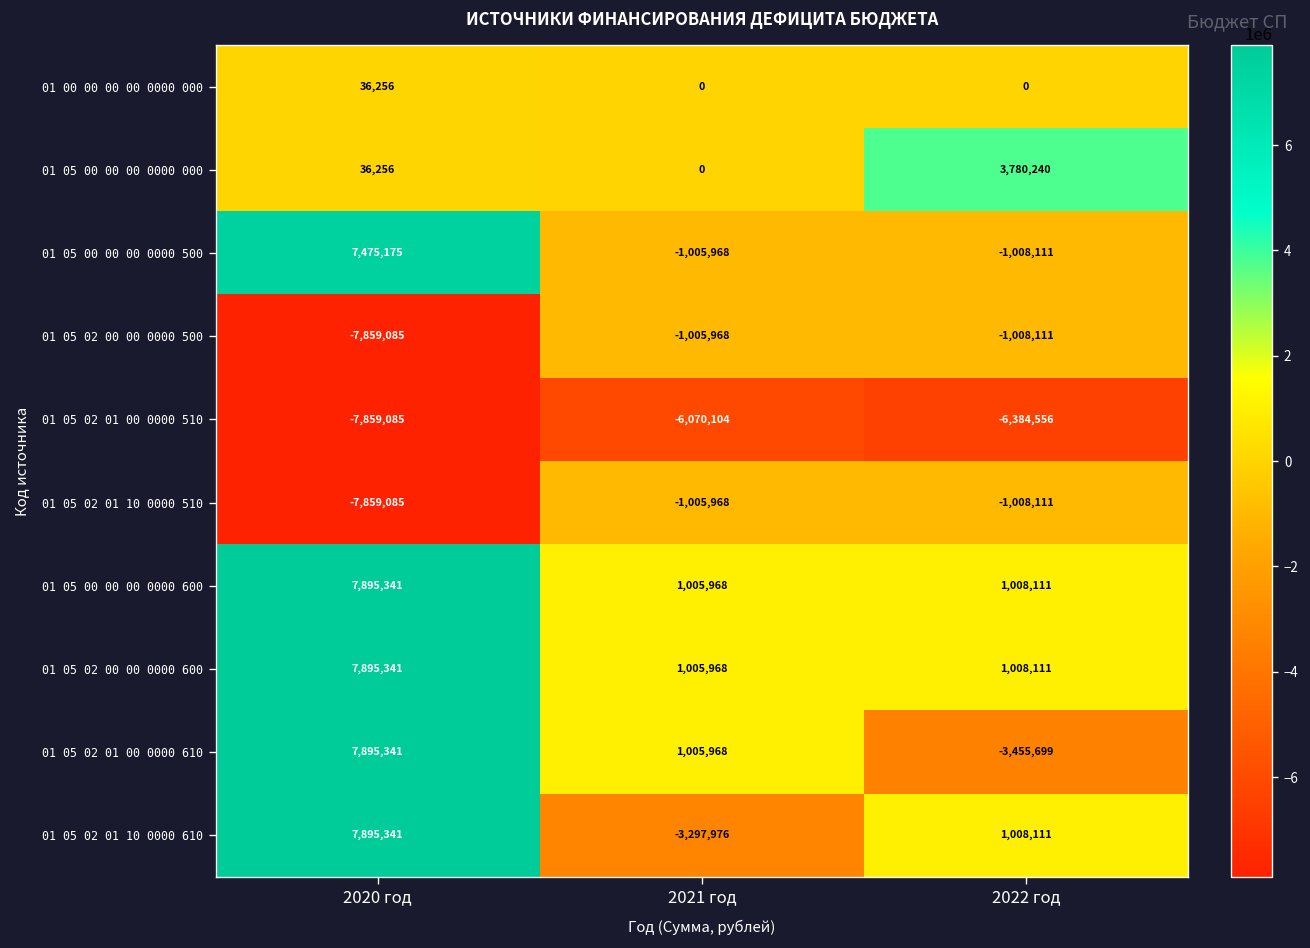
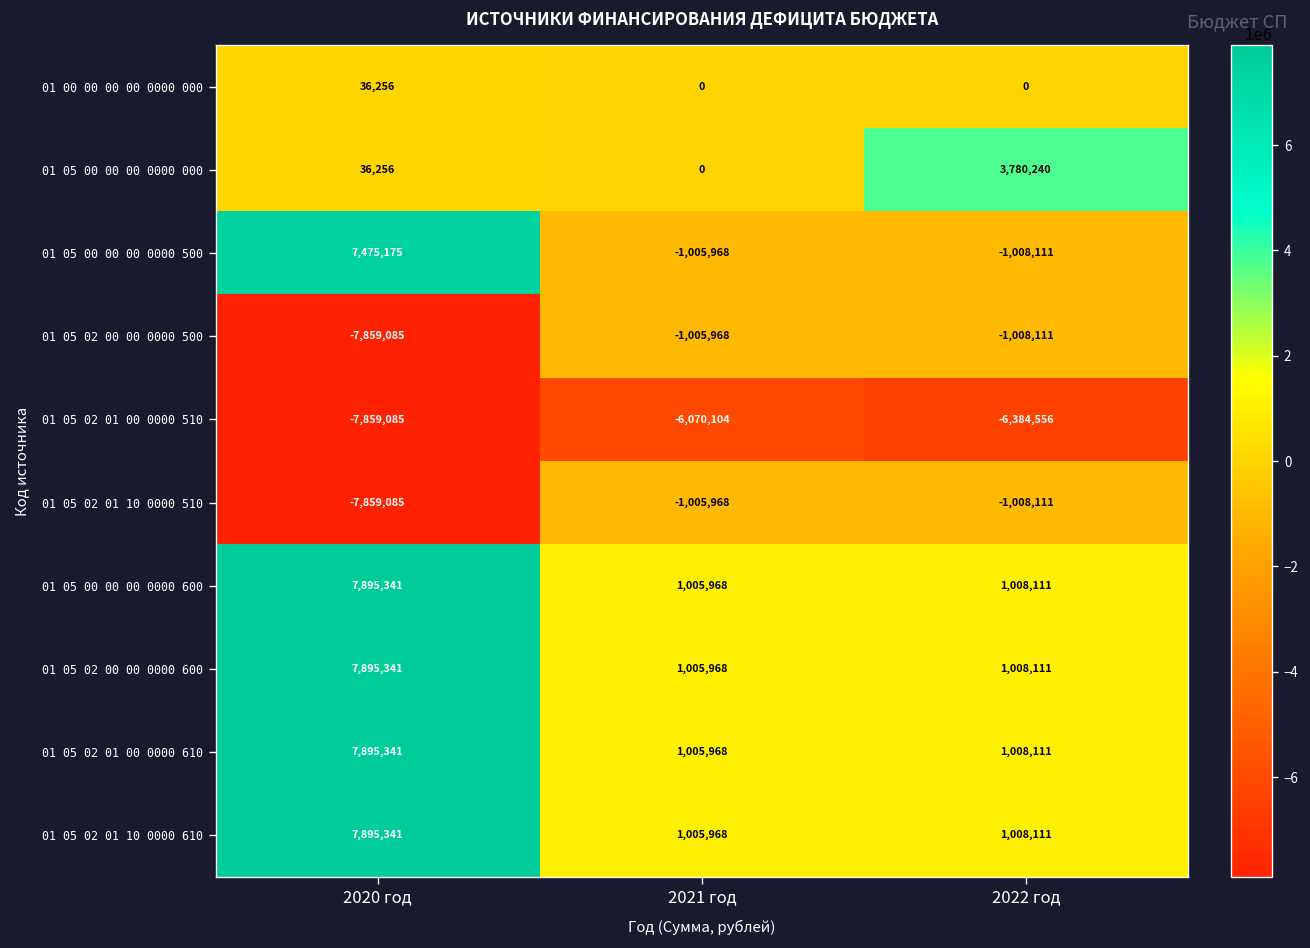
01 05 02 01 00 0000 610, 2022 год: -3,455,699 -> 1,008,111
01 05 02 01 10 0000 610, 2021 год: -3,297,976 -> 1,005,968
